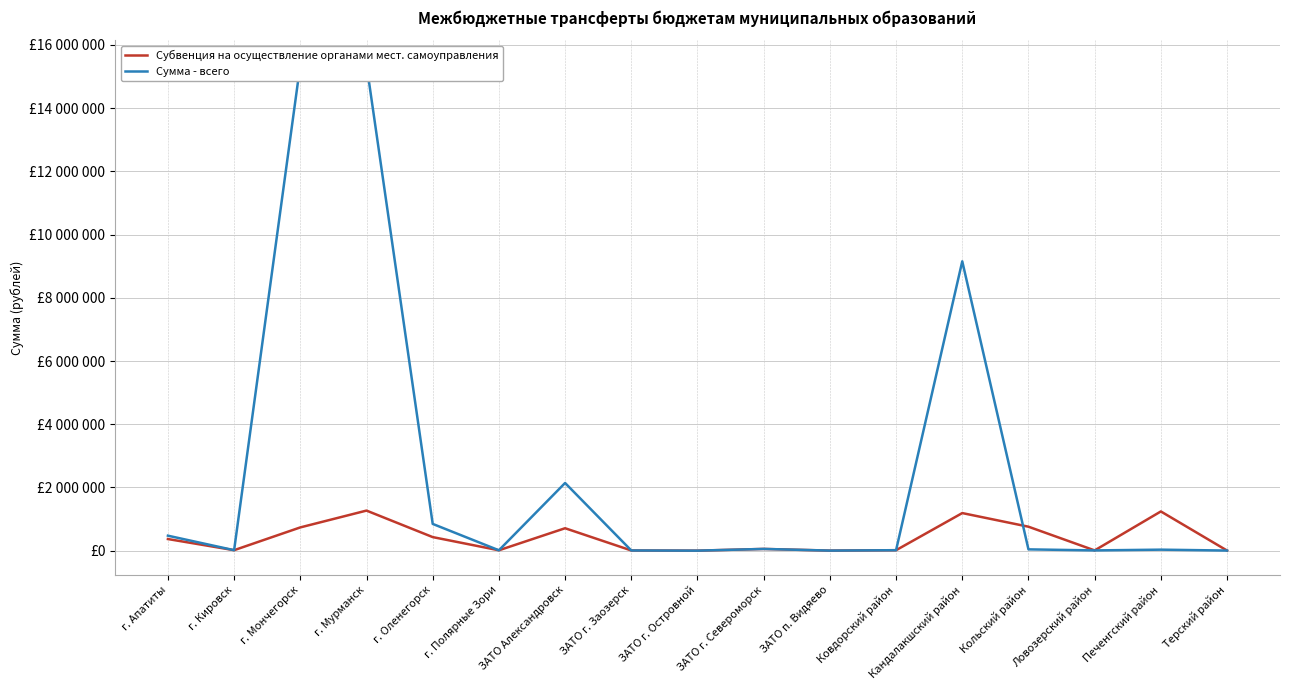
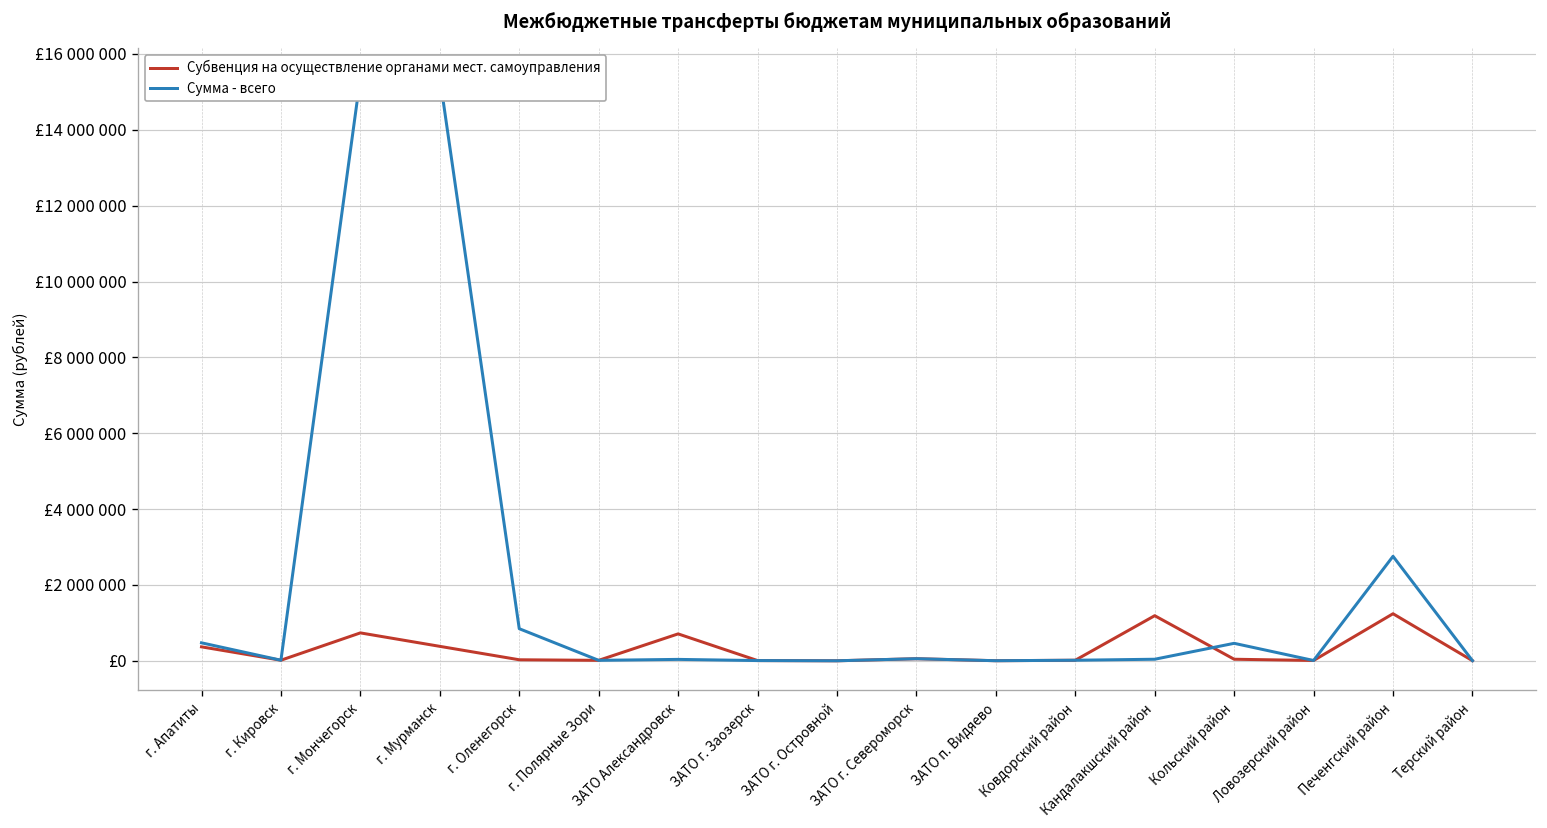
Субвенция на осуществление органами мест. самоуправления, г. Мурманск: £1300000 -> £400000
Субвенция на осуществление органами мест. самоуправления, г. Оленегорск: £400000 -> £0
Сумма - всего, ЗАТО Александровск: £2100000 -> £0
Сумма - всего, Кандалакшский район: £9200000 -> £0
Субвенция на осуществление органами мест. самоуправления, Кольский район: £800000 -> £0
Сумма - всего, Кольский район: £0 -> £500000
Сумма - всего, Печенгский район: £0 -> £2800000
